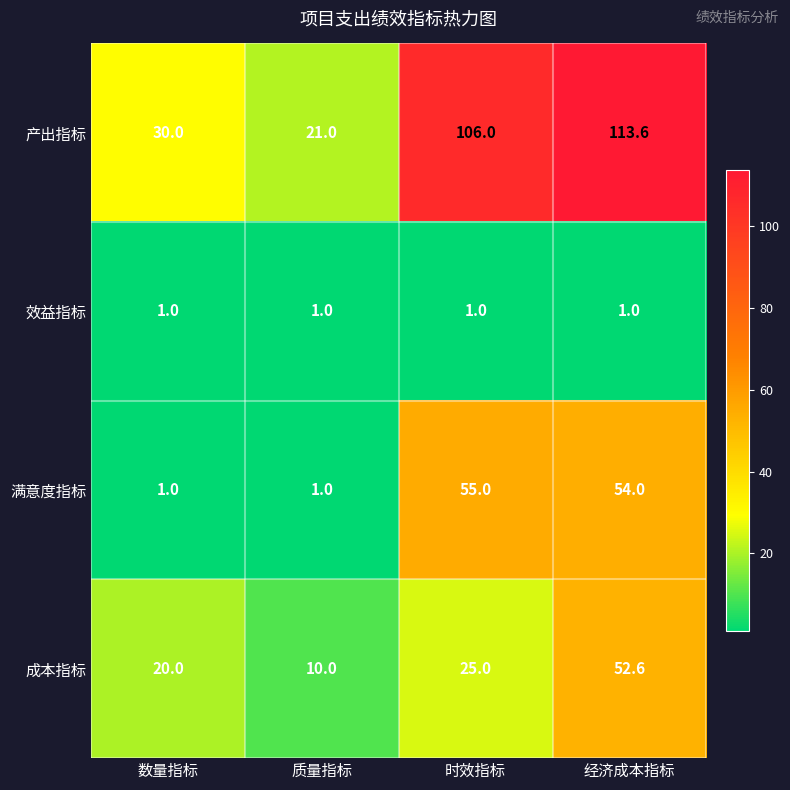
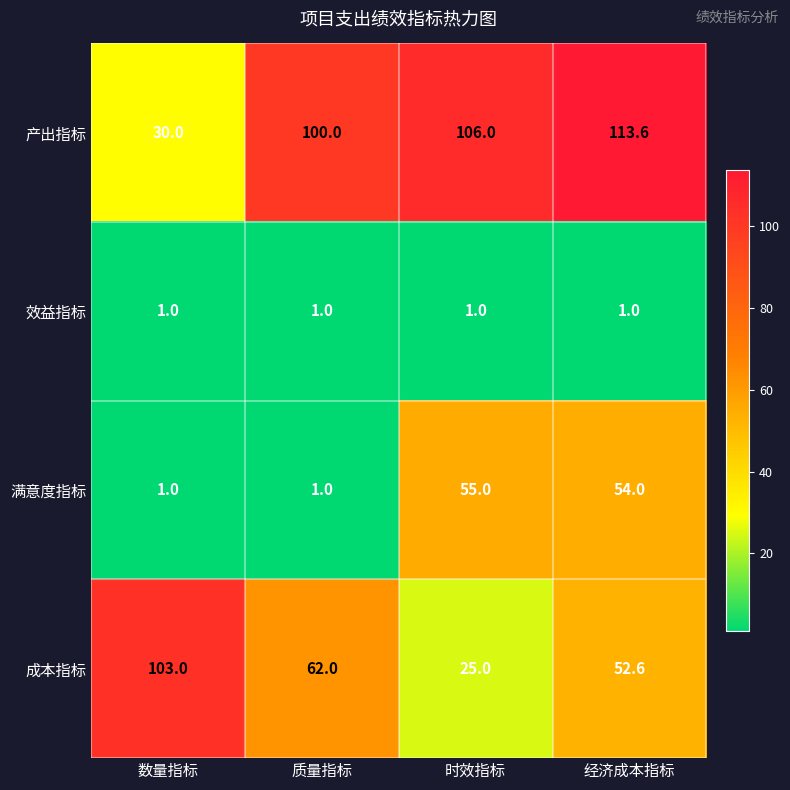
产出指标, 质量指标: 21.0 -> 100.0
成本指标, 数量指标: 20.0 -> 103.0
成本指标, 质量指标: 10.0 -> 62.0
